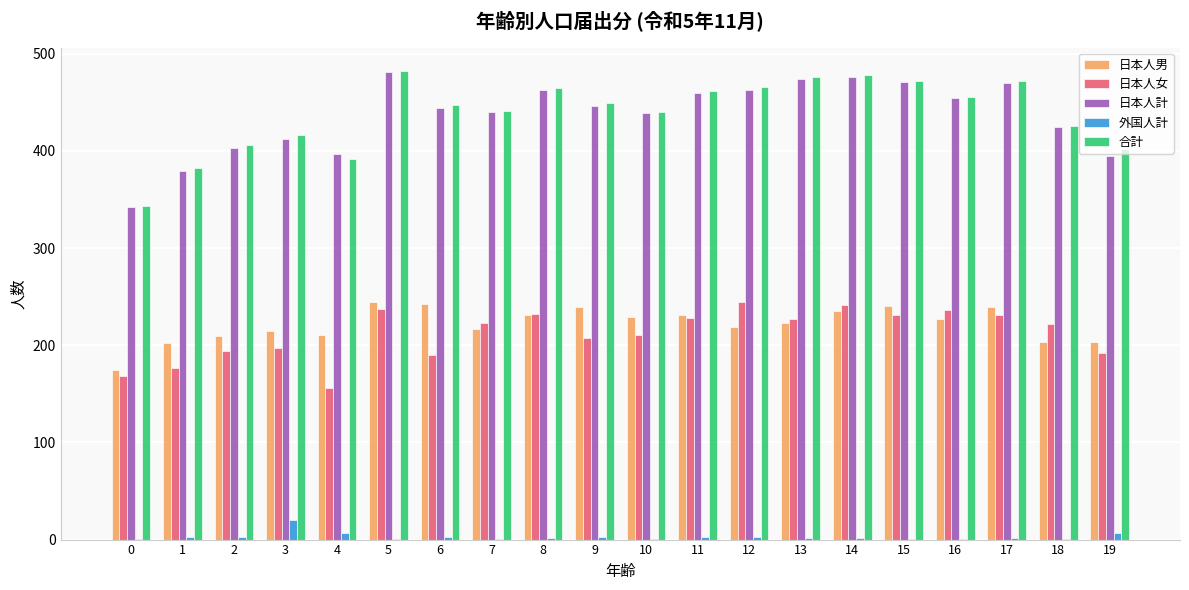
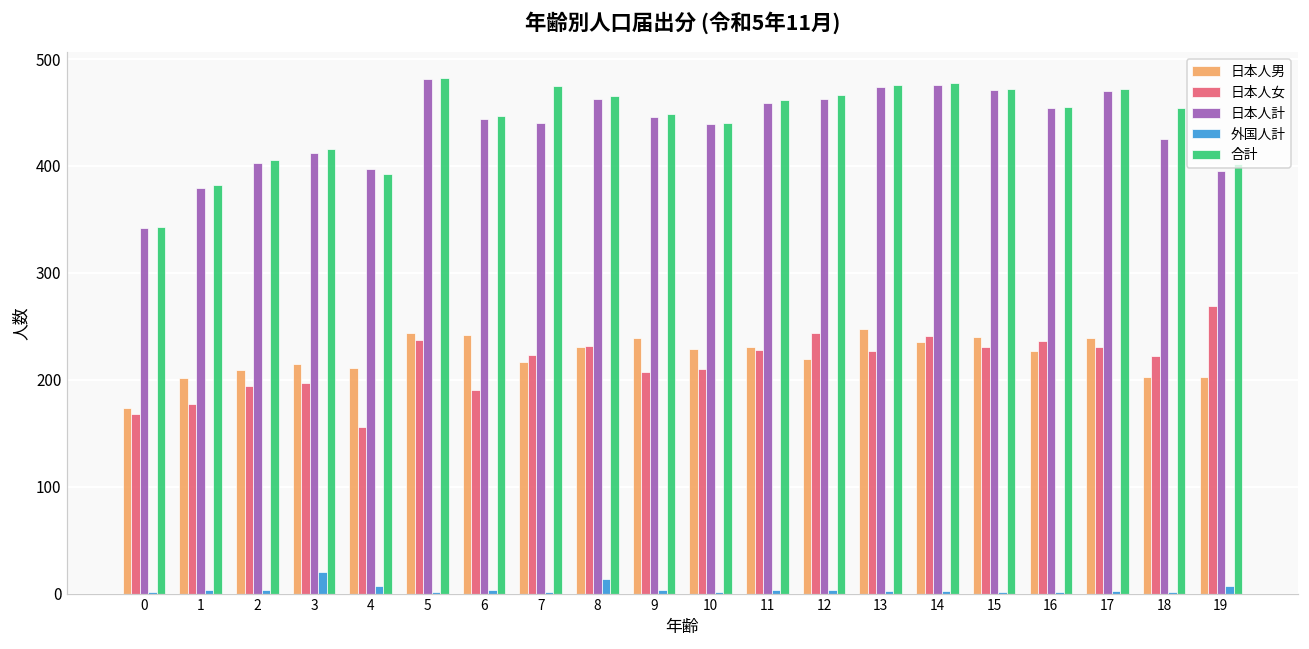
合計, 7: 440 -> 480
外国人計, 8: 0 -> 10
日本人男, 13: 220 -> 250
合計, 18: 430 -> 450
日本人女, 19: 190 -> 270
